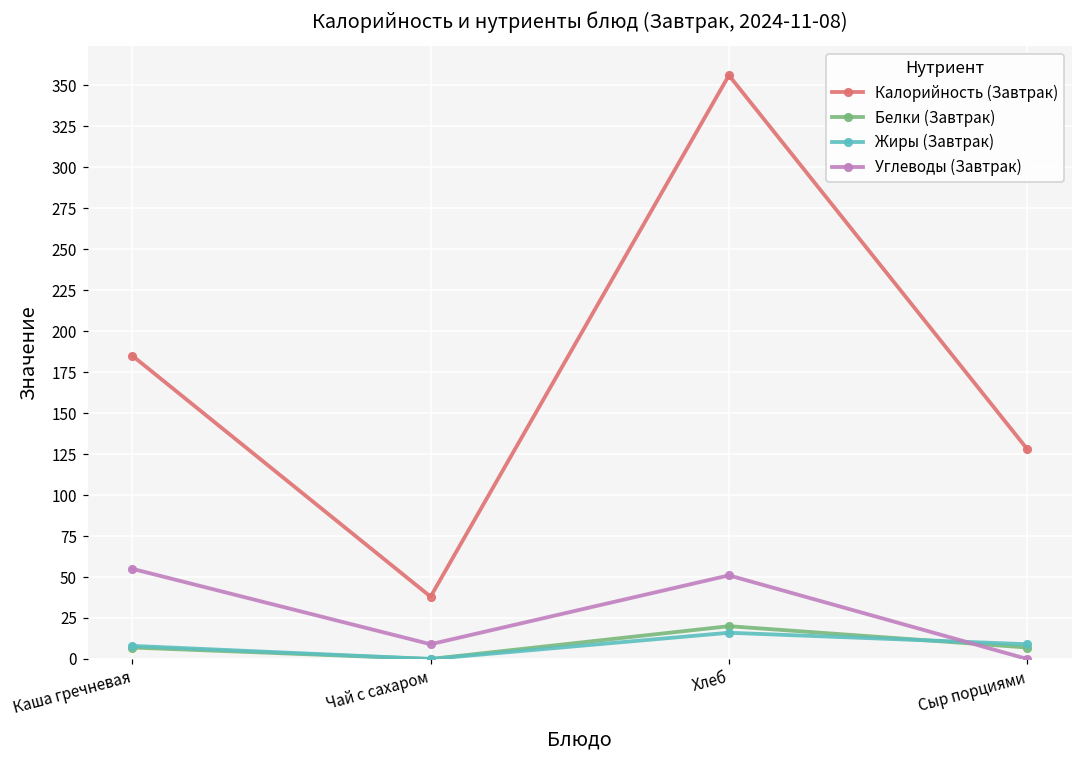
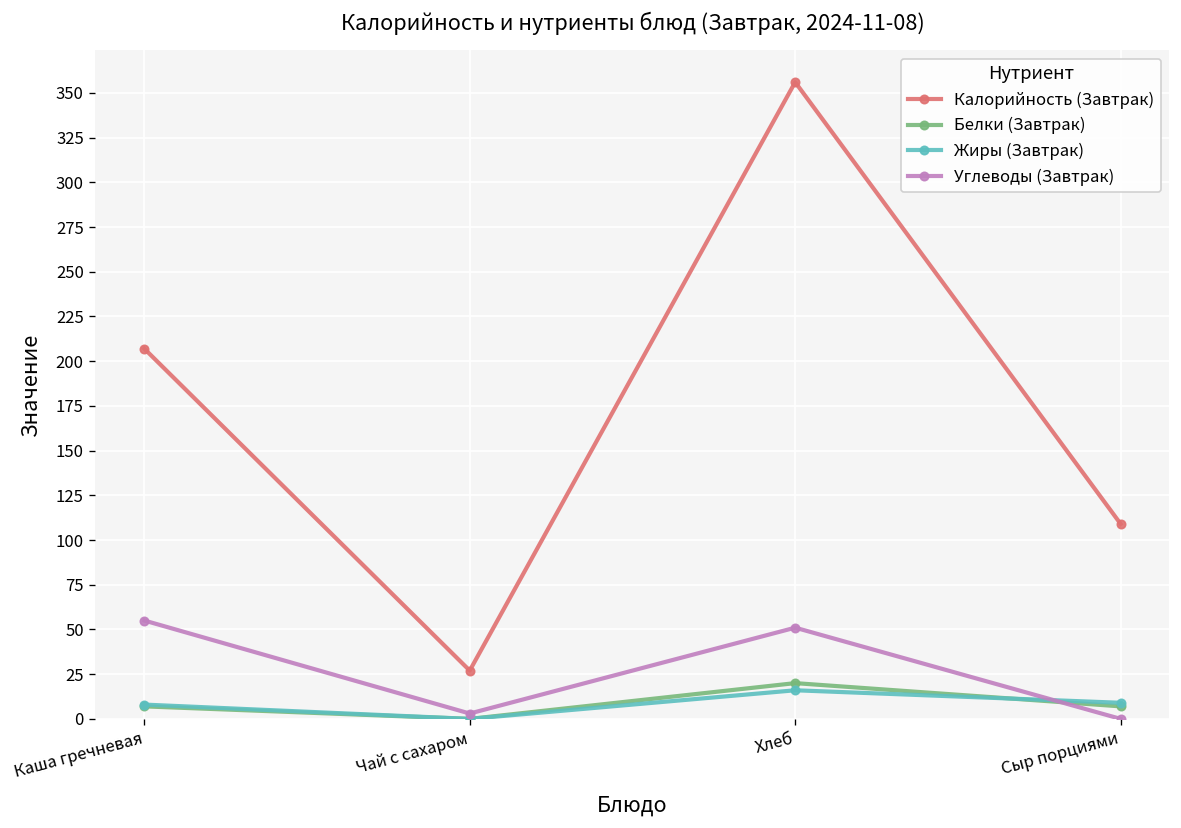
Калорийность (Завтрак), Каша гречневая: 185 -> 207
Калорийность (Завтрак), Чай с сахаром: 38 -> 27
Углеводы (Завтрак), Чай с сахаром: 9 -> 3
Калорийность (Завтрак), Сыр порциями: 128 -> 109
